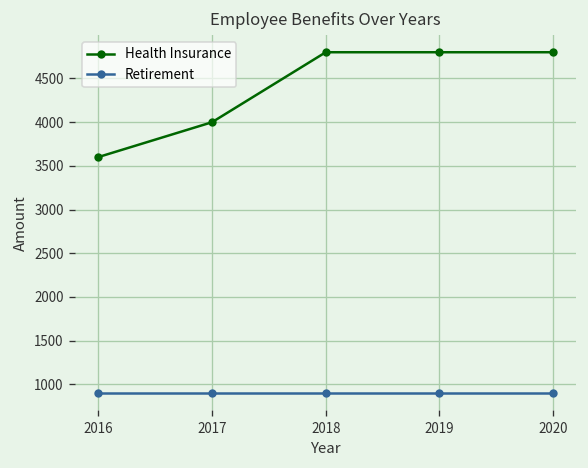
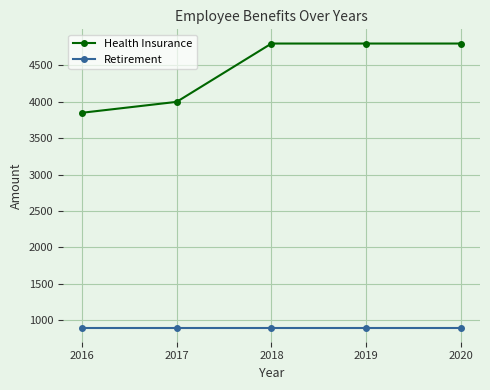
Health Insurance, 2016: 3600 -> 3800
